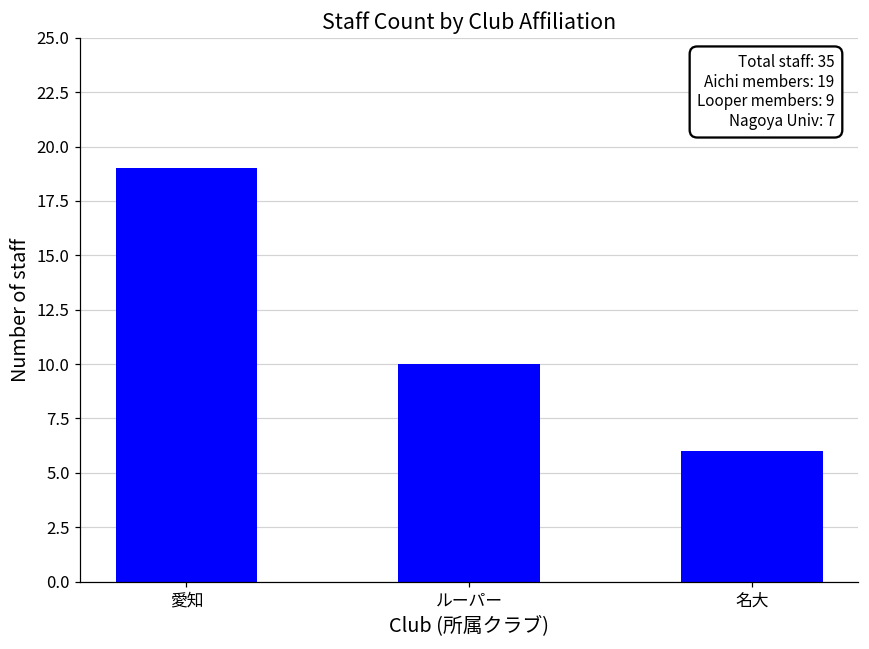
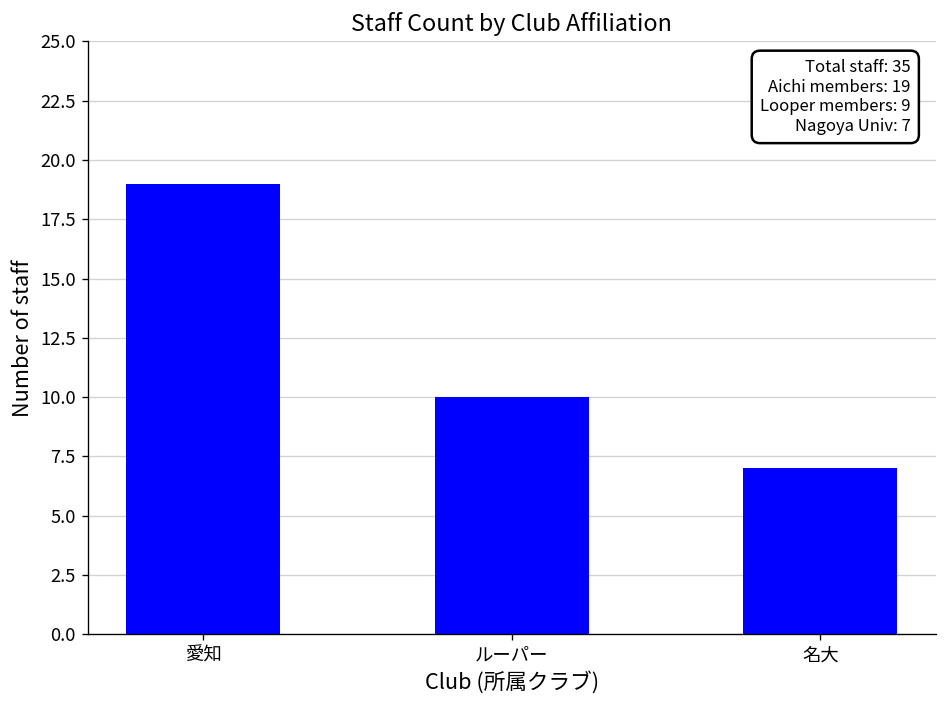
名大: 6 -> 7
